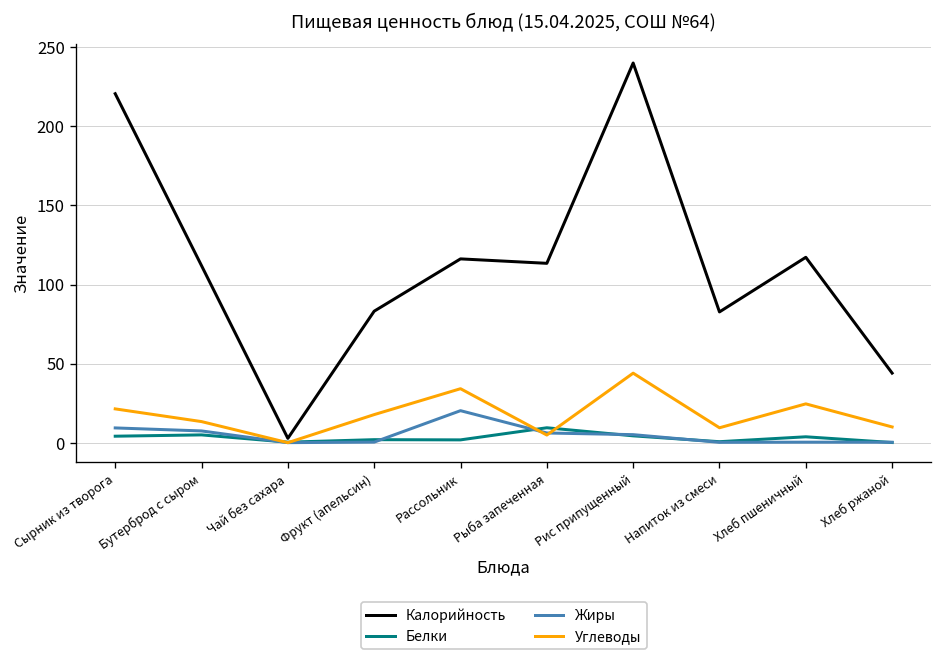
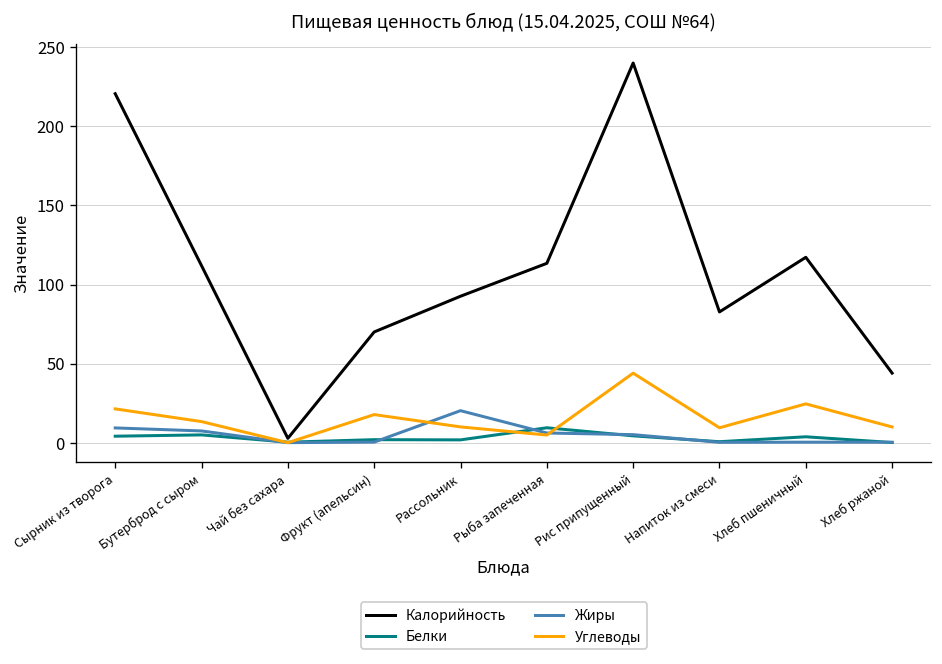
Калорийность, Фрукт (апельсин): 83 -> 70
Калорийность, Рассольник: 116 -> 93
Углеводы, Рассольник: 34 -> 10
